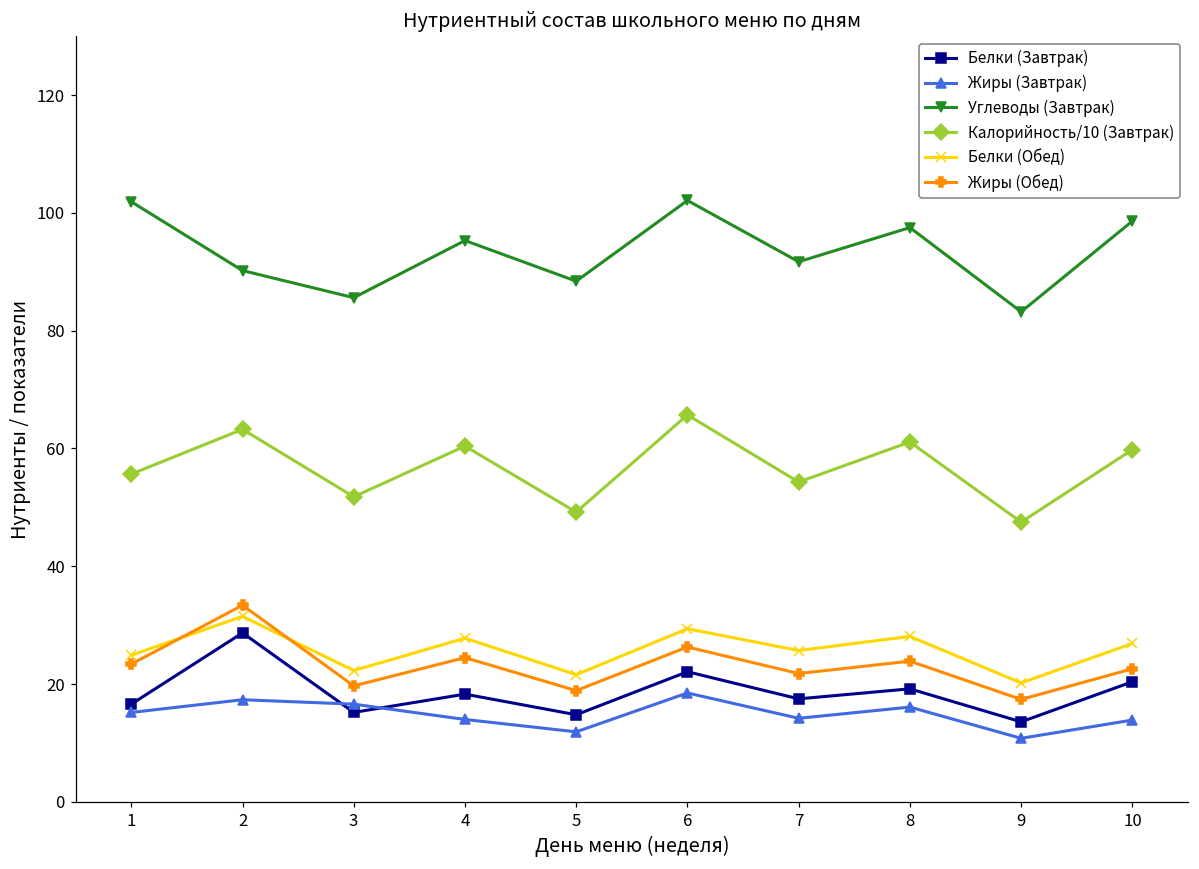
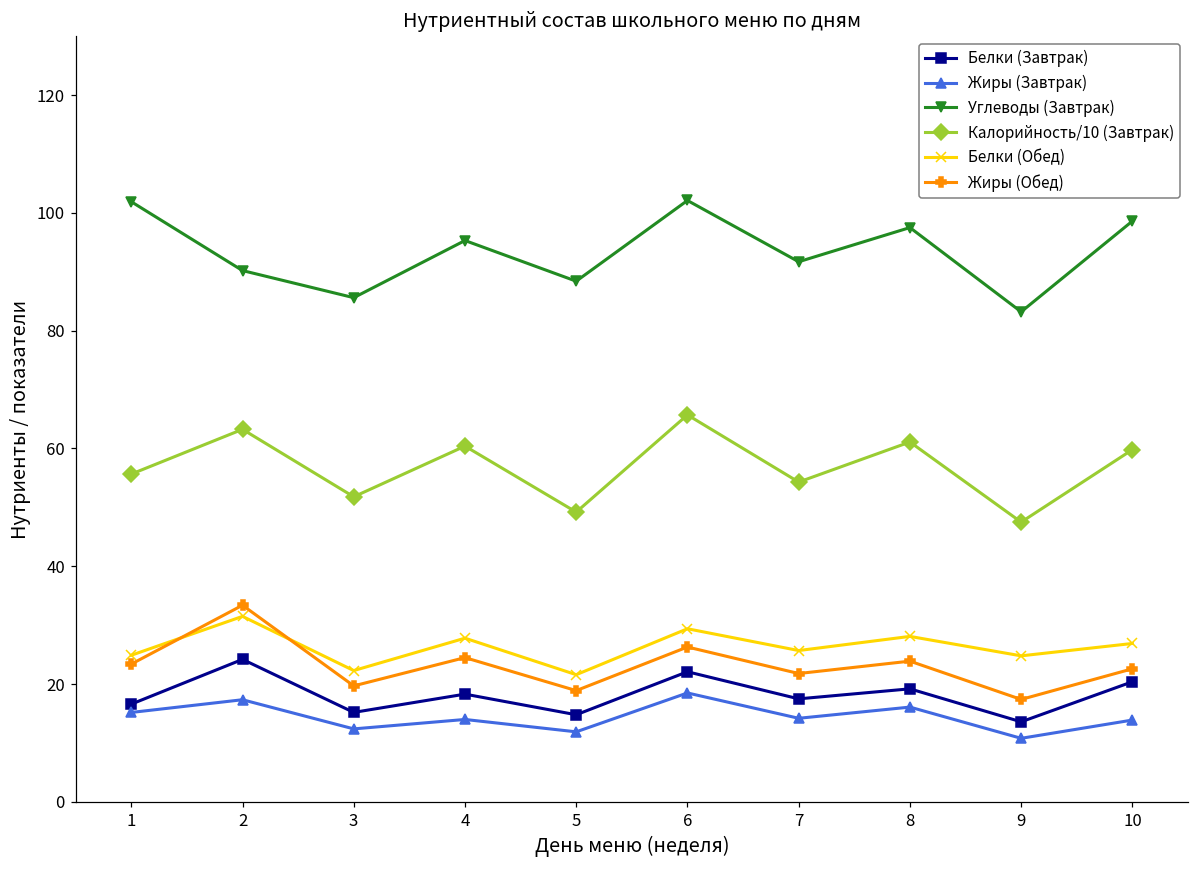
Белки (Завтрак), 2: 29 -> 24
Жиры (Завтрак), 3: 17 -> 12
Белки (Обед), 9: 20 -> 25
